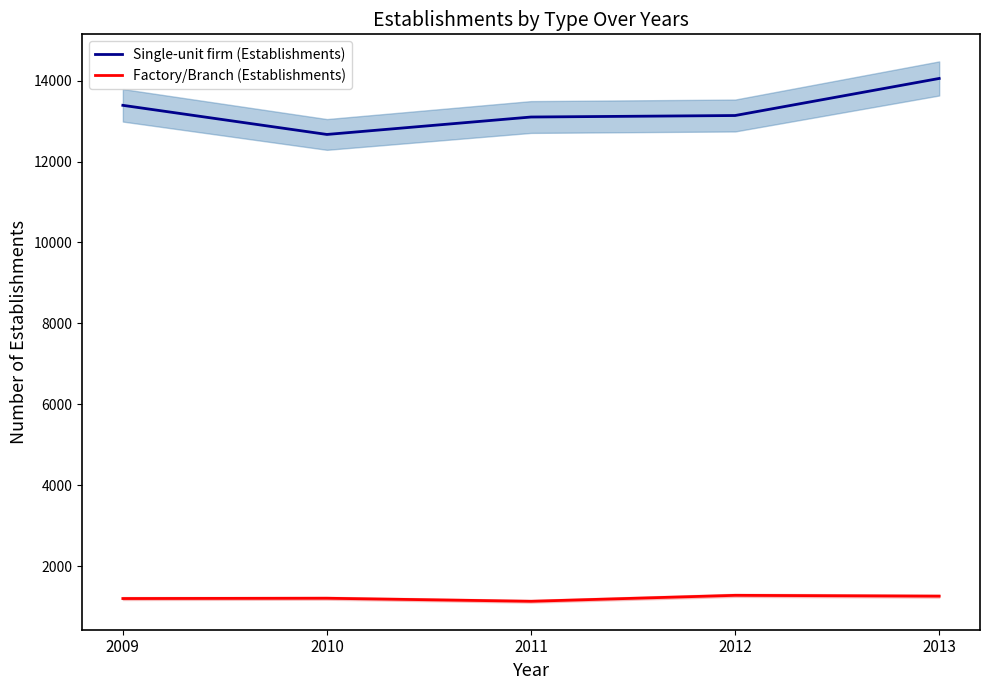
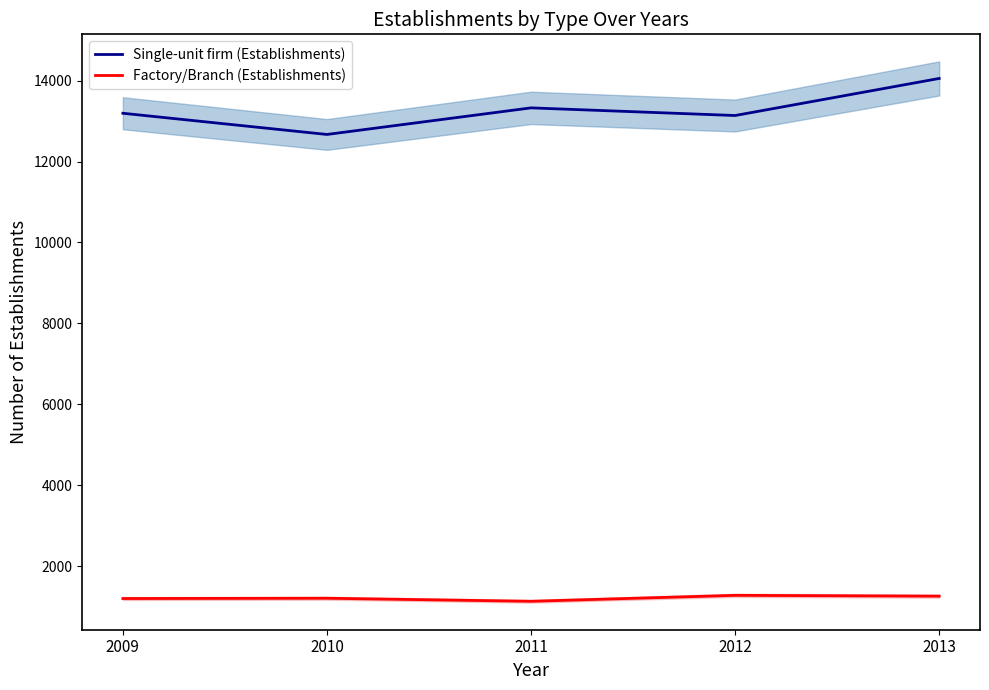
Single-unit firm (Establishments), 2009: 13400 -> 13200
Single-unit firm (Establishments), 2011: 13100 -> 13300
